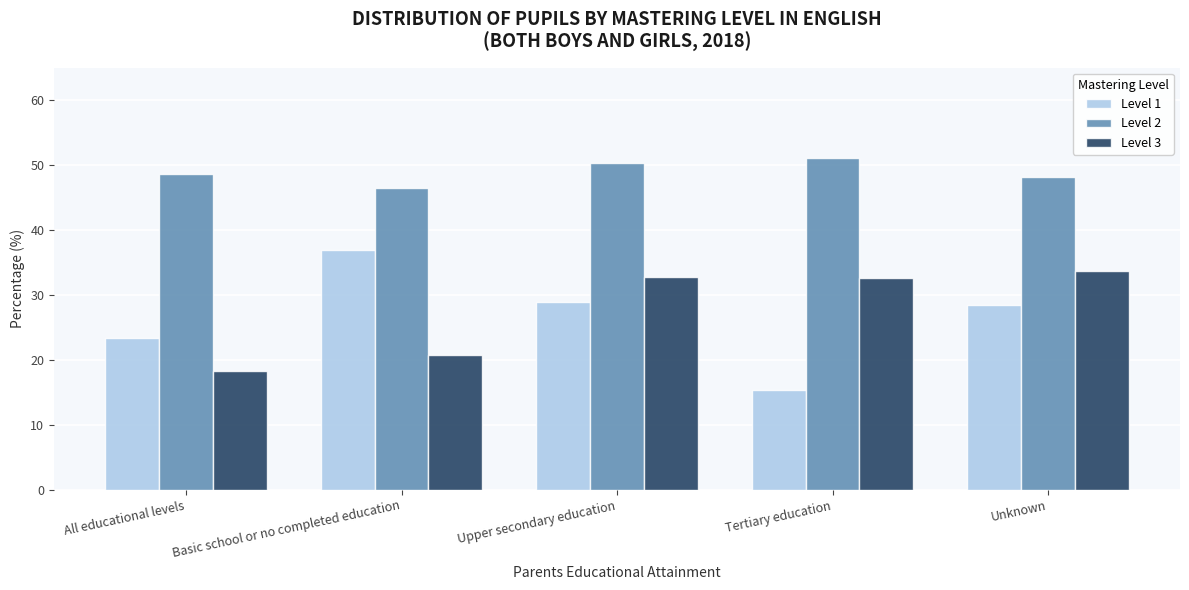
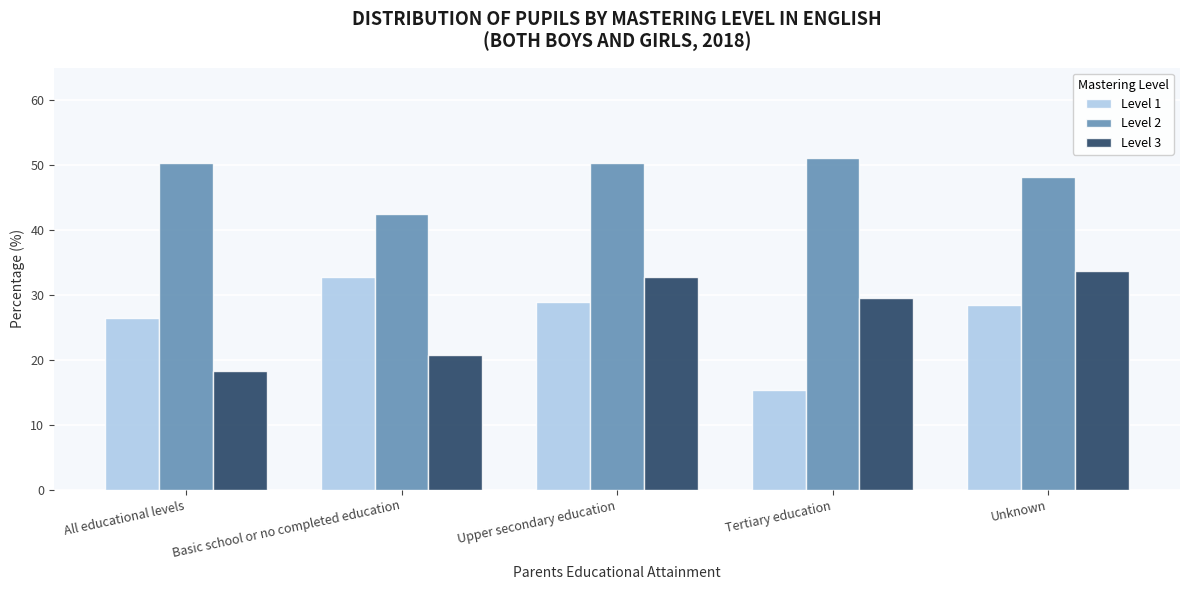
Level 1, All educational levels: 23 -> 26
Level 2, All educational levels: 49 -> 50
Level 1, Basic school or no completed education: 37 -> 33
Level 2, Basic school or no completed education: 47 -> 42
Level 3, Tertiary education: 33 -> 30
